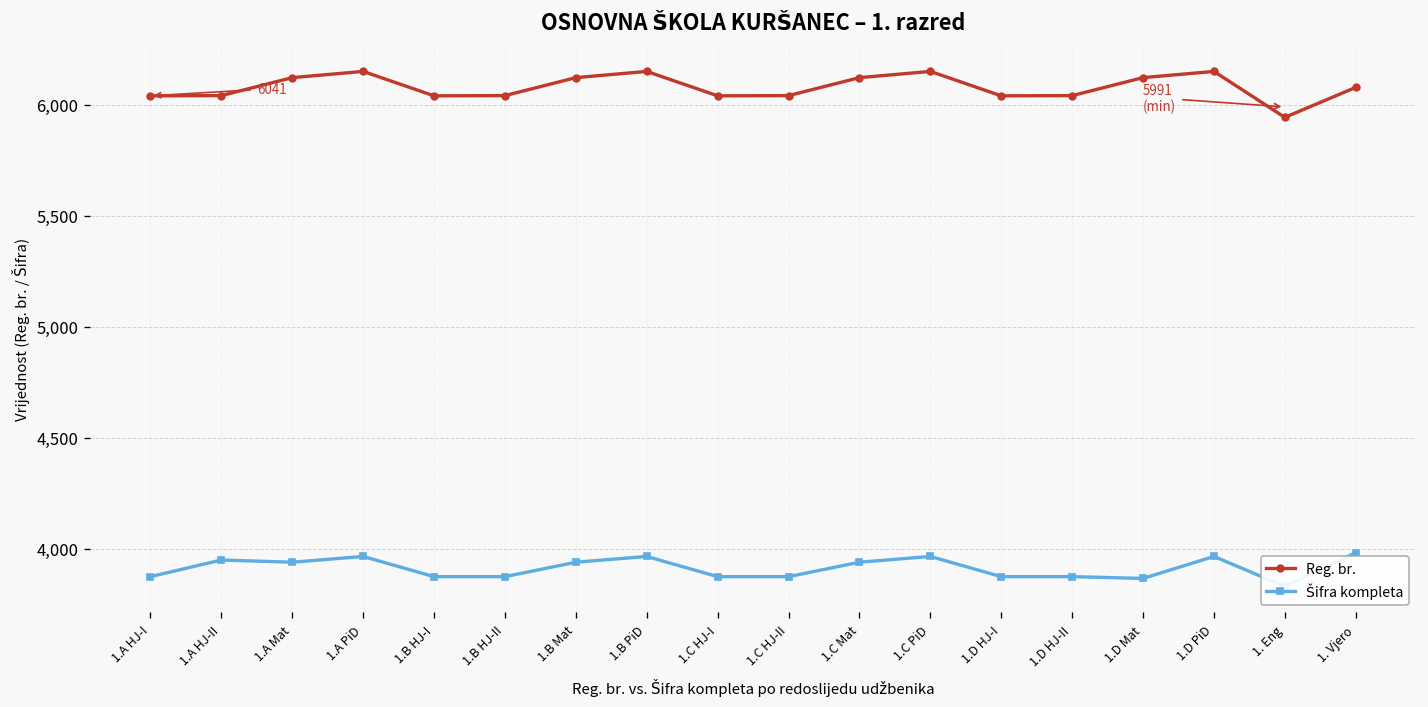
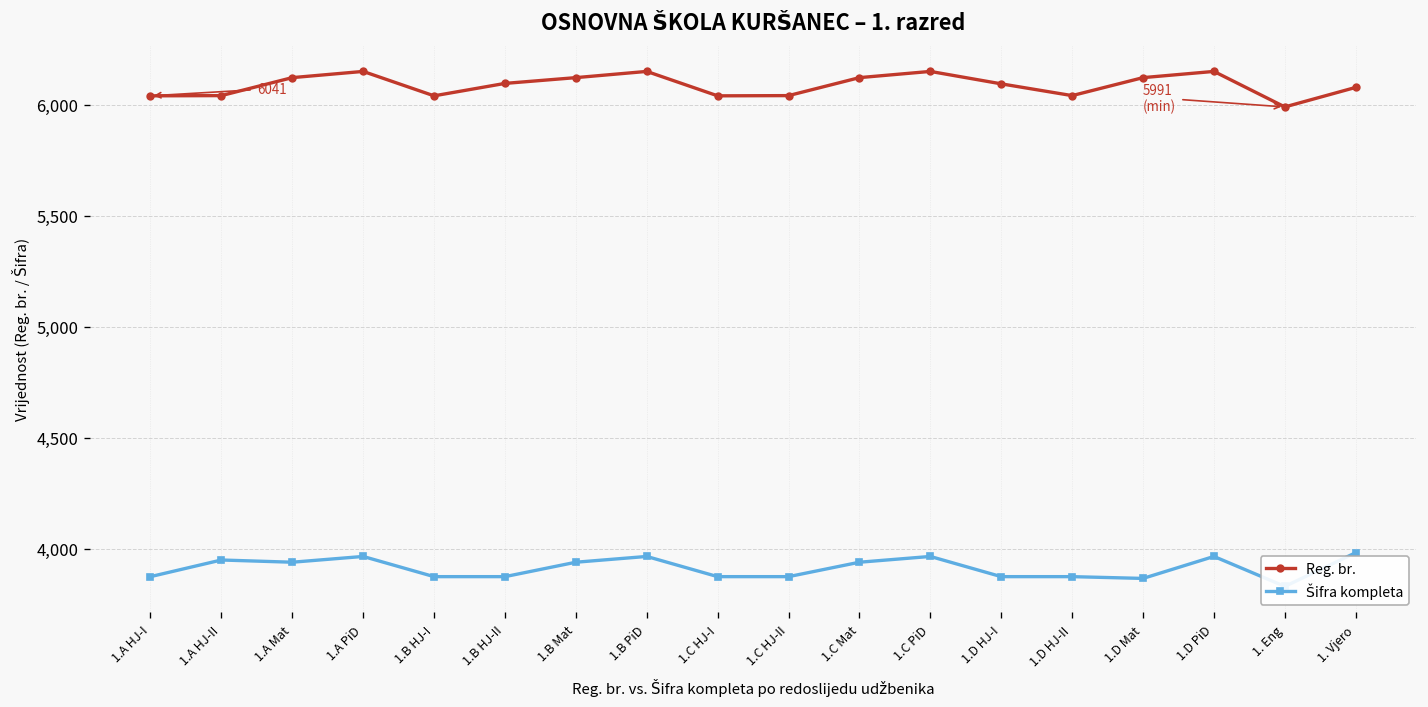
Reg. br., 1.B HJ-II: 6,040 -> 6,100
Reg. br., 1.D HJ-I: 6,040 -> 6,100
Reg. br., 1. Eng: 5,940 -> 5,990
